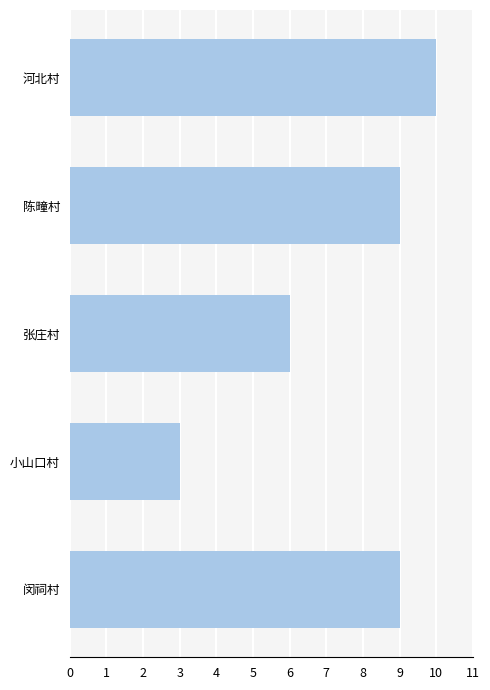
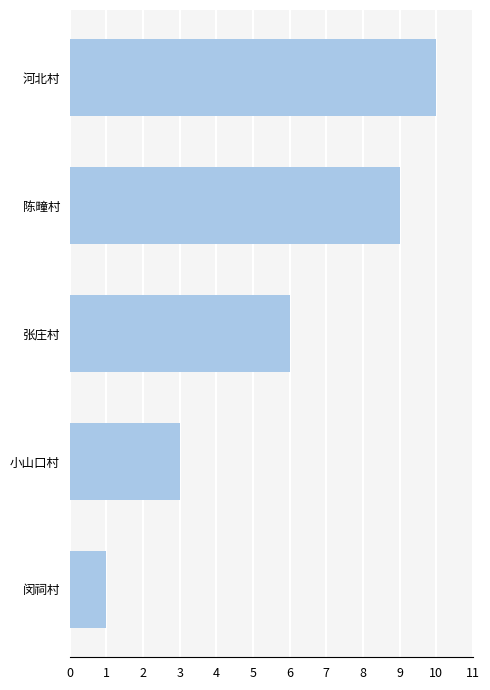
闵祠村: 9 -> 1
